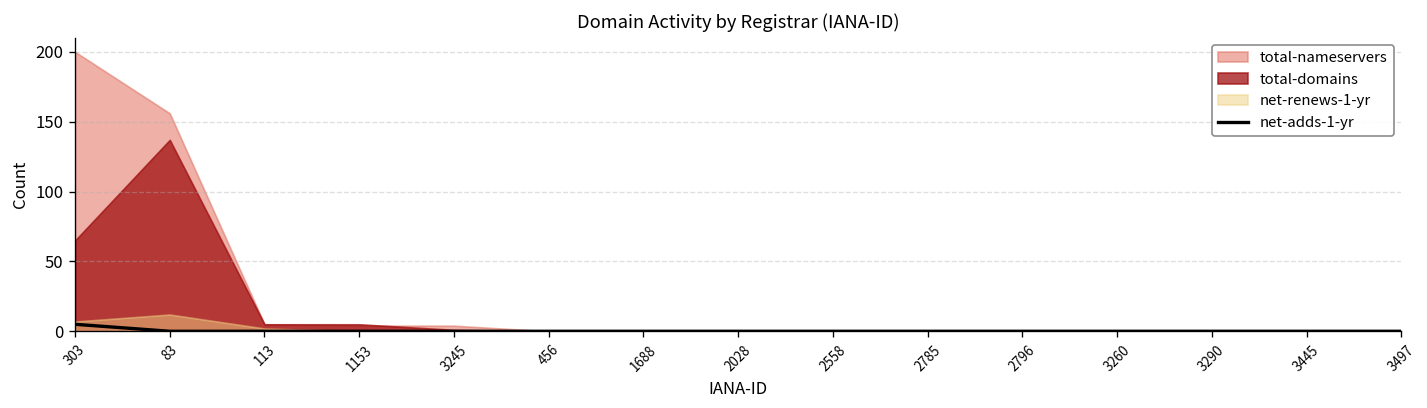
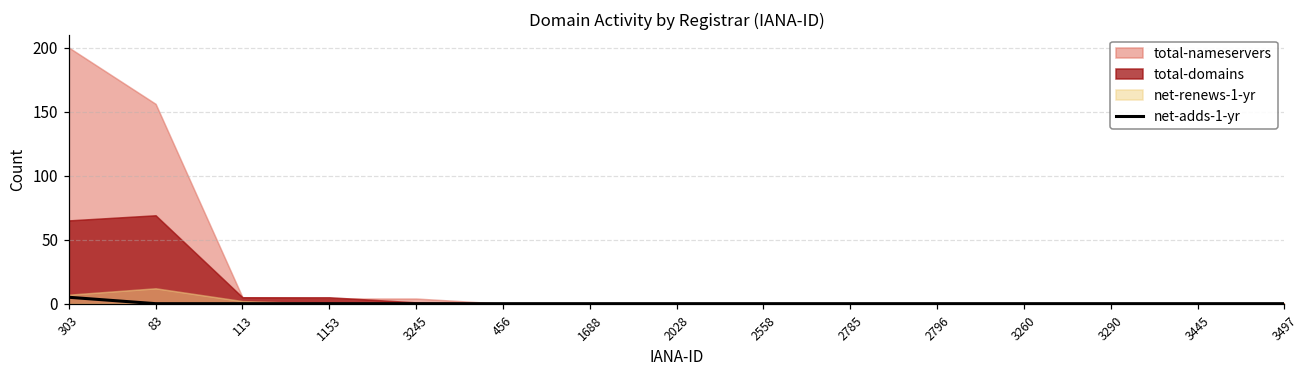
total-domains, 83: 137 -> 69
